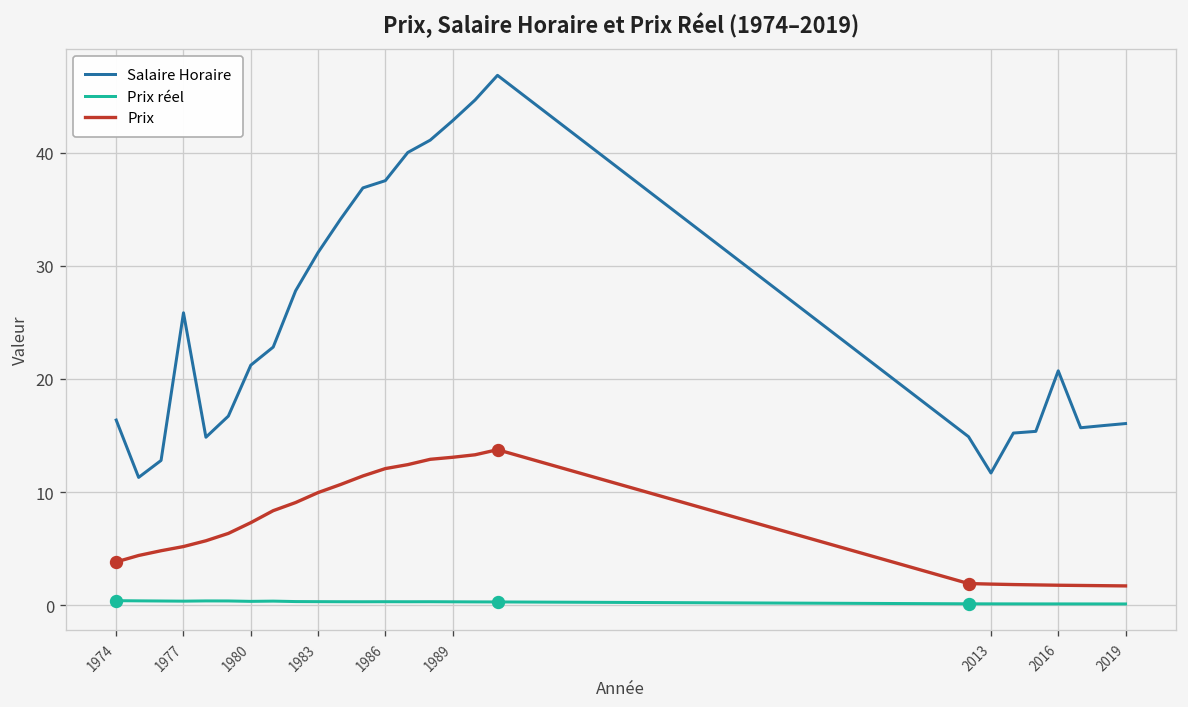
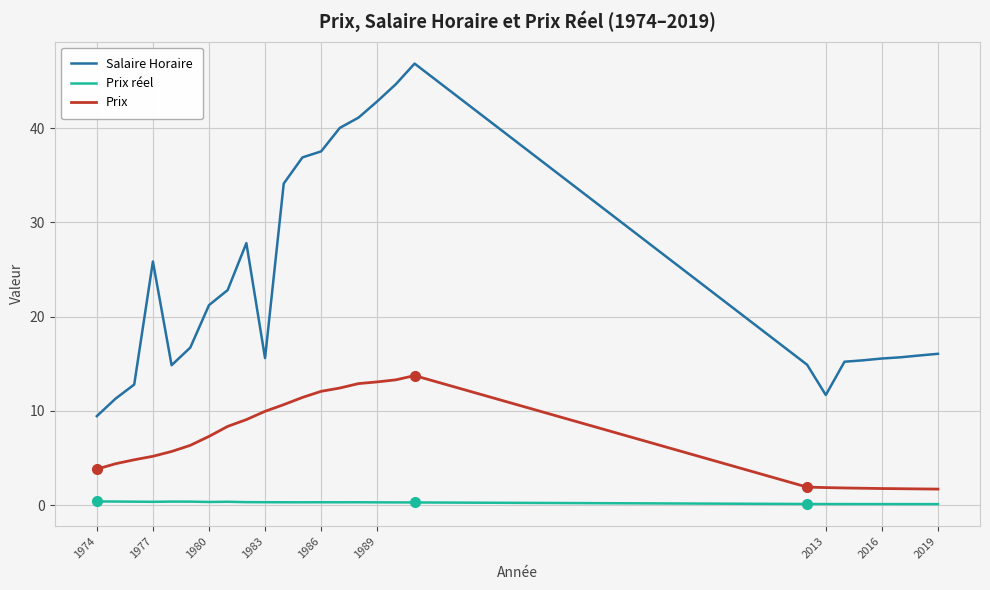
Salaire Horaire, 1974: 16 -> 9
Salaire Horaire, 1983: 31 -> 16
Salaire Horaire, 2016: 21 -> 16
